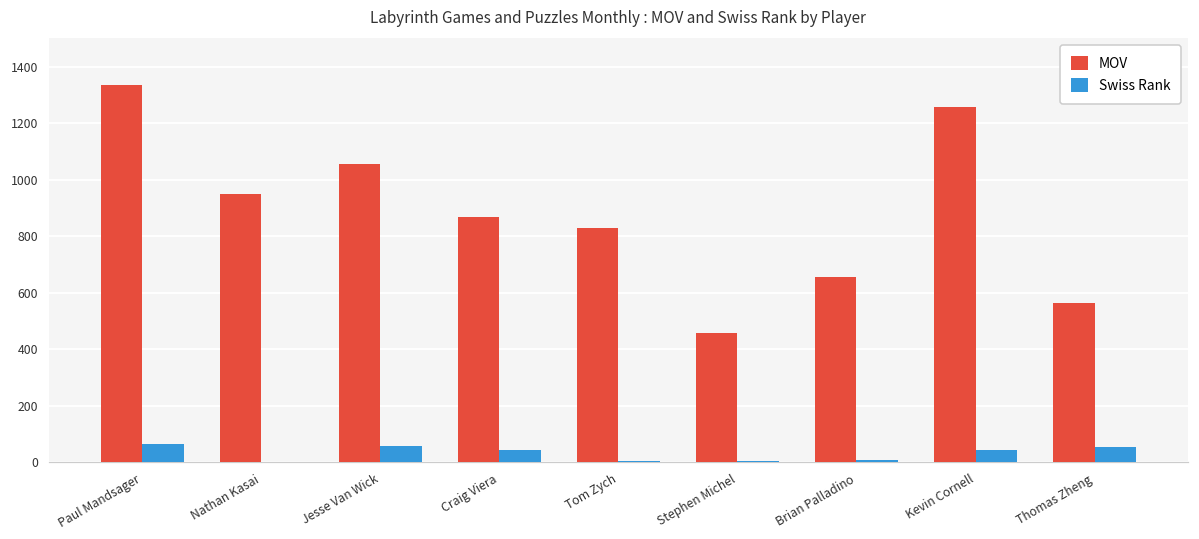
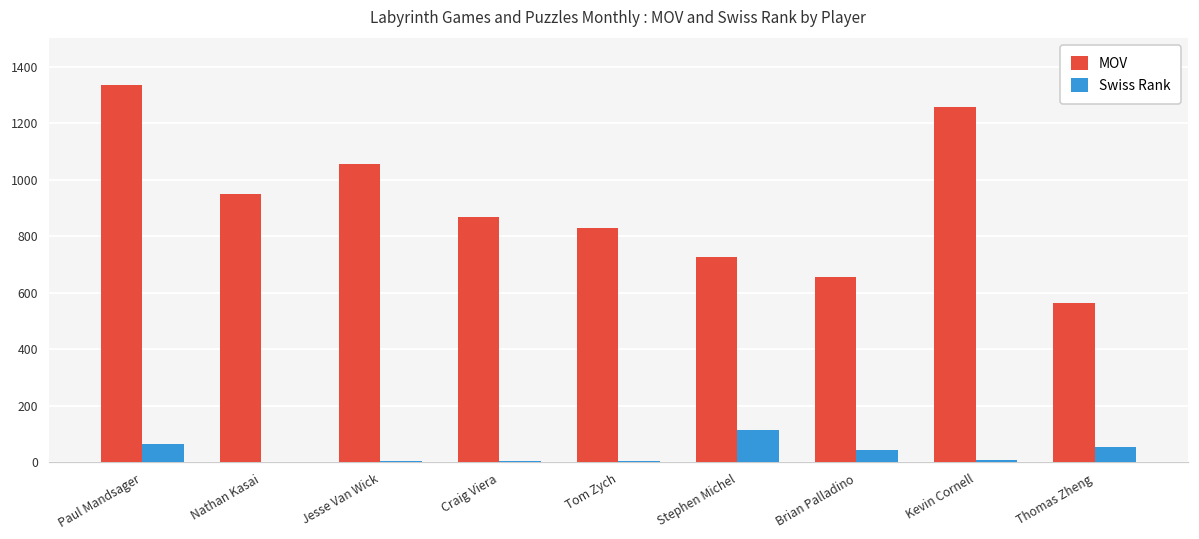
Swiss Rank, Jesse Van Wick: 60 -> 0
Swiss Rank, Craig Viera: 40 -> 0
MOV, Stephen Michel: 460 -> 730
Swiss Rank, Stephen Michel: 10 -> 120
Swiss Rank, Brian Palladino: 10 -> 50
Swiss Rank, Kevin Cornell: 40 -> 10
